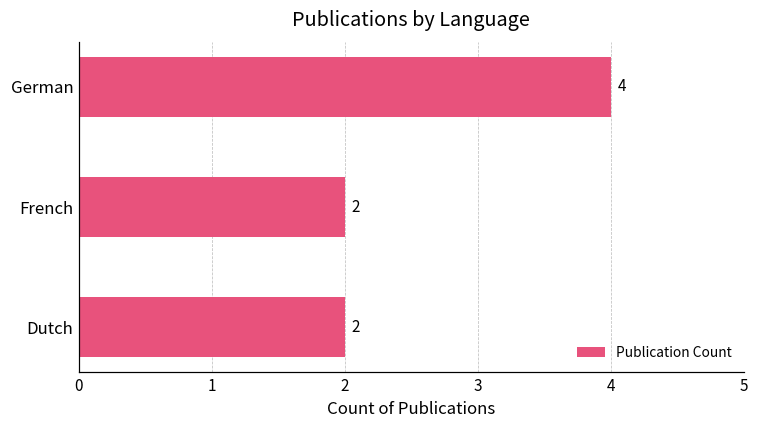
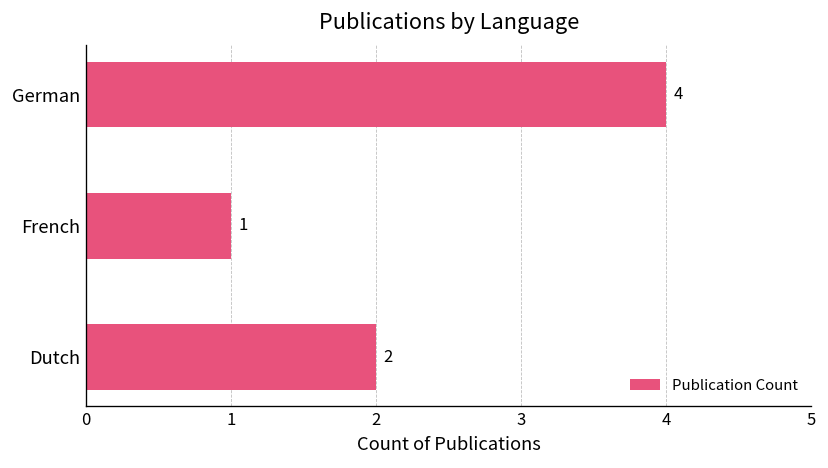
French: 2 -> 1
